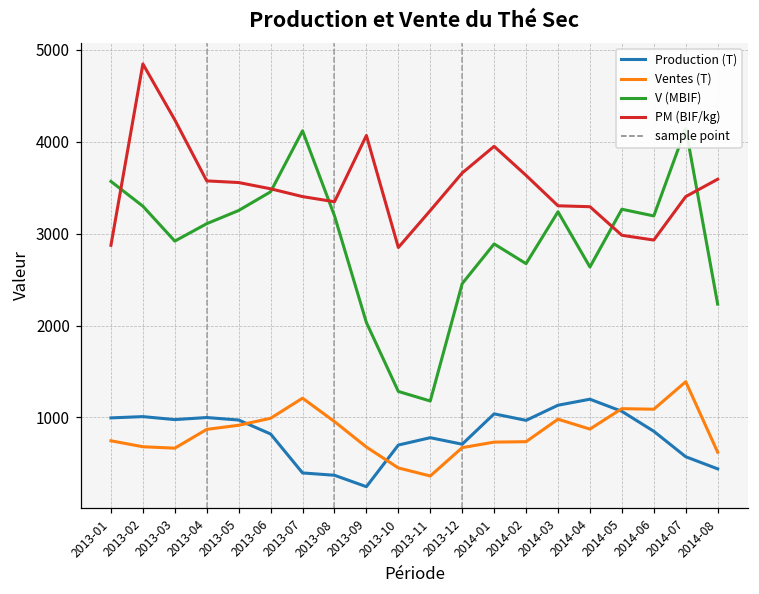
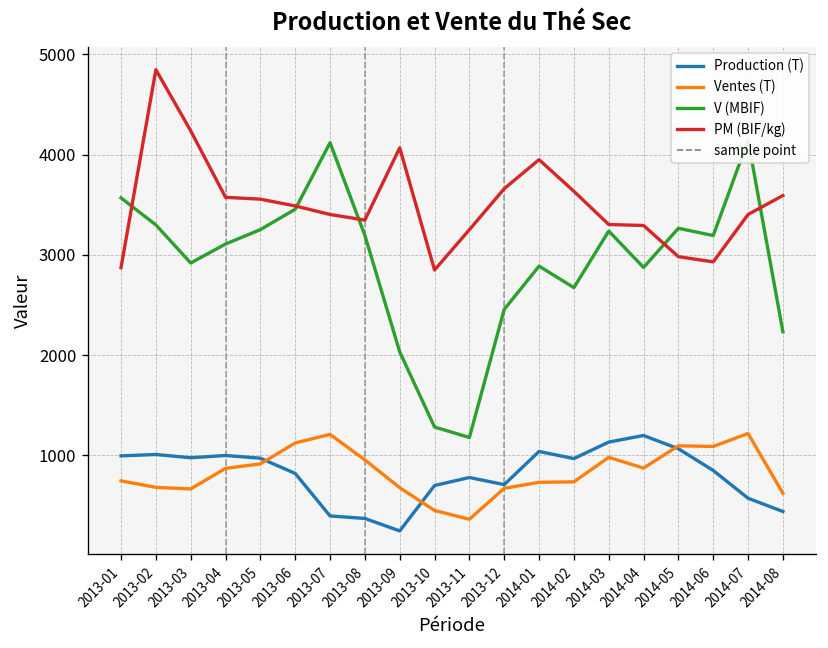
Ventes (T), 2013-06: 1000 -> 1100
V (MBIF), 2014-04: 2600 -> 2900
Ventes (T), 2014-07: 1400 -> 1200
